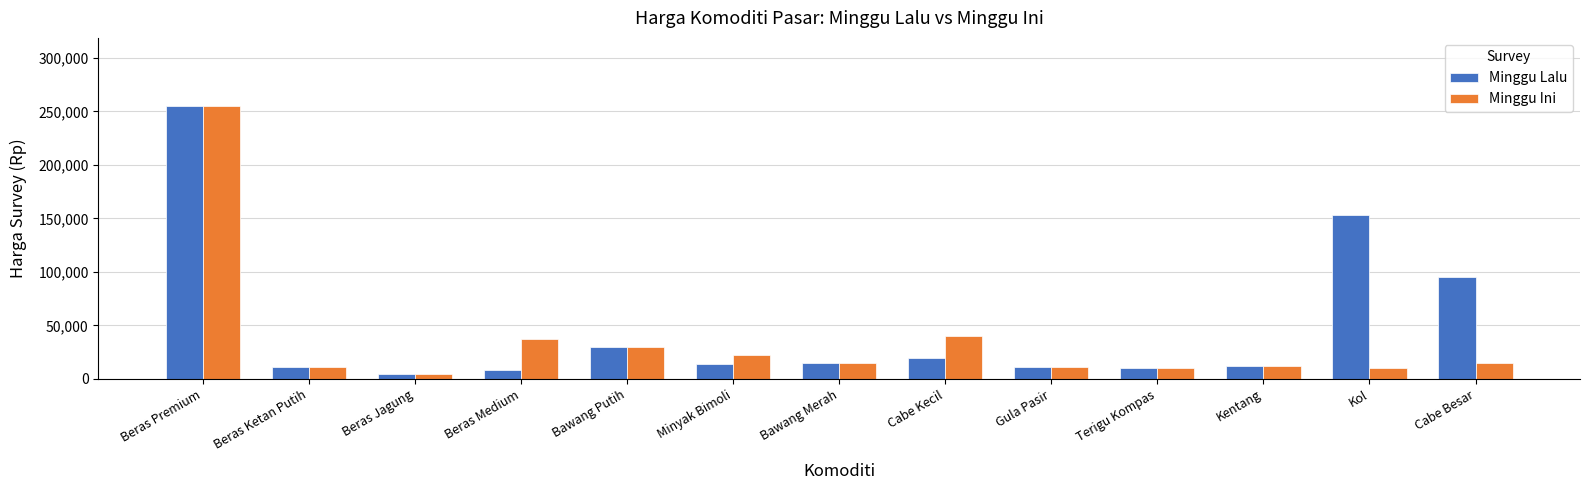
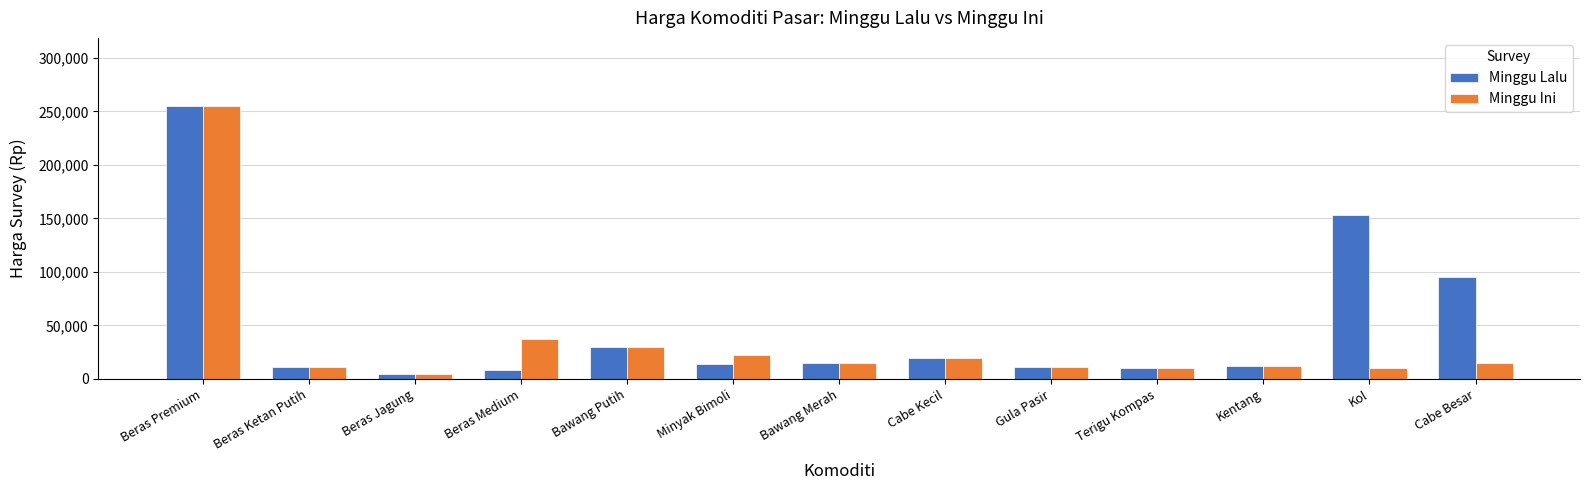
Minggu Ini, Cabe Kecil: 40,000 -> 20,000
